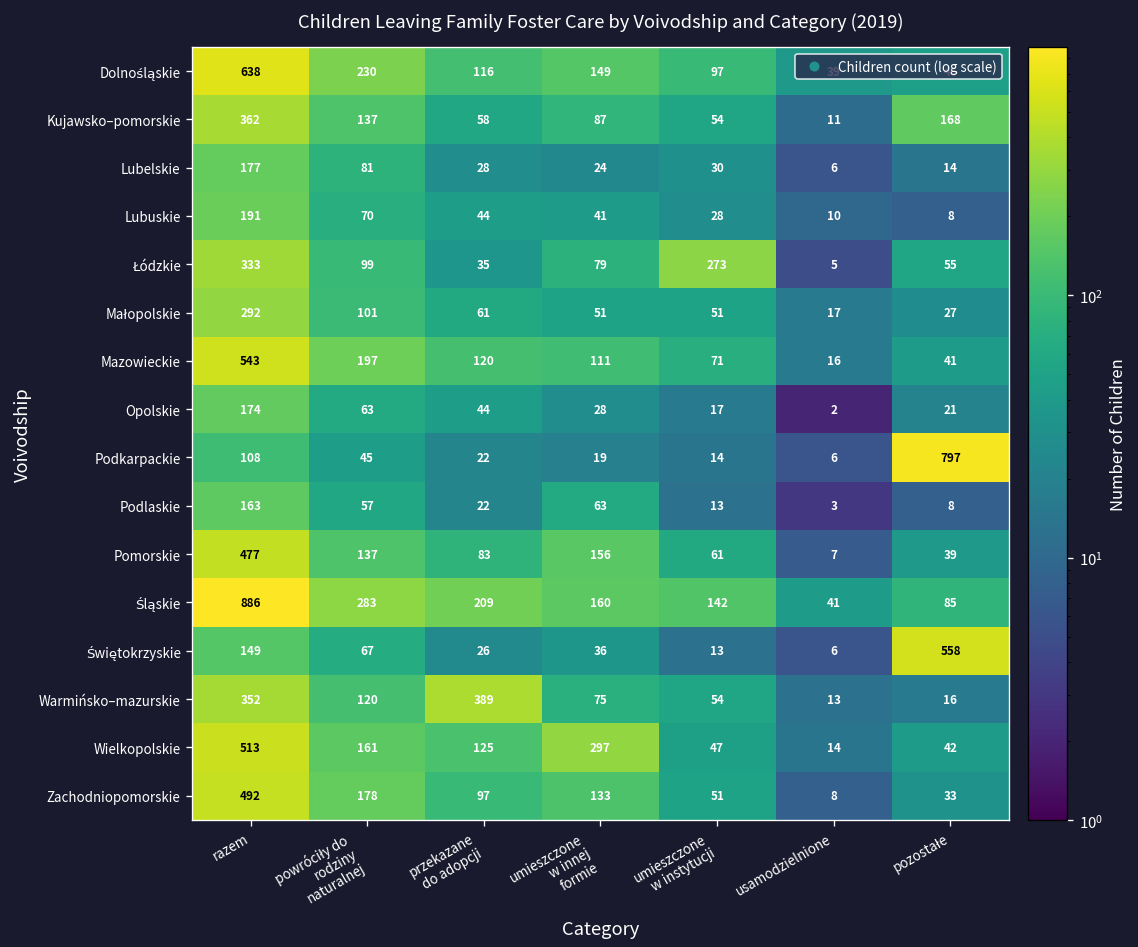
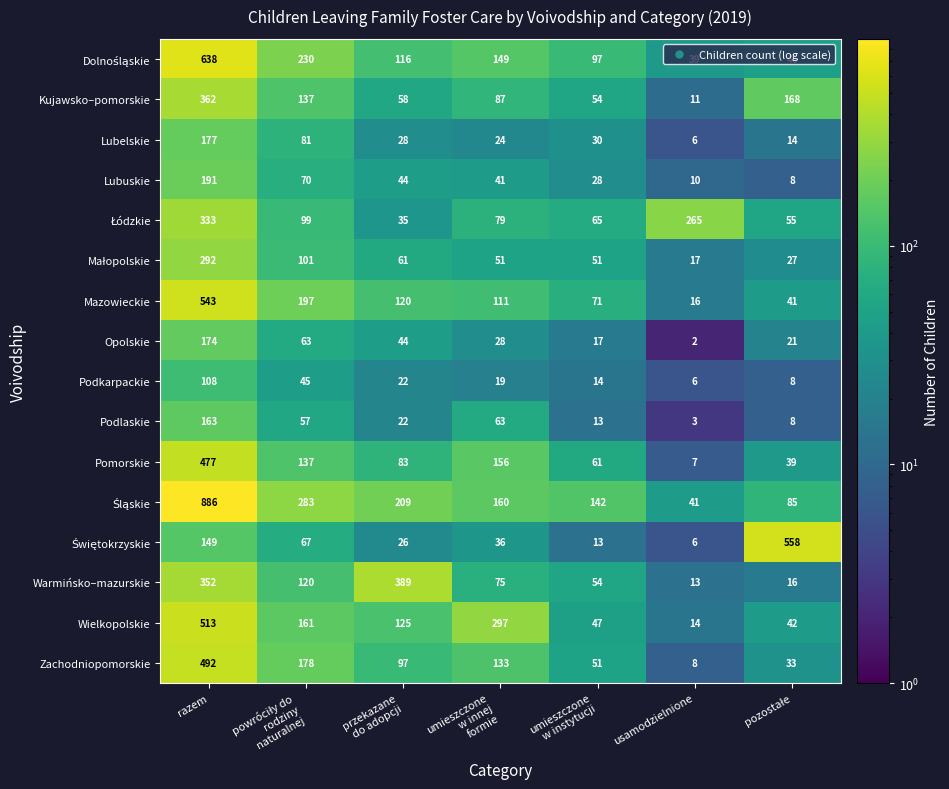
Łódzkie, umieszczone w instytucji: 273 -> 65
Łódzkie, usamodzielnione: 5 -> 265
Podkarpackie, pozostałe: 797 -> 8
